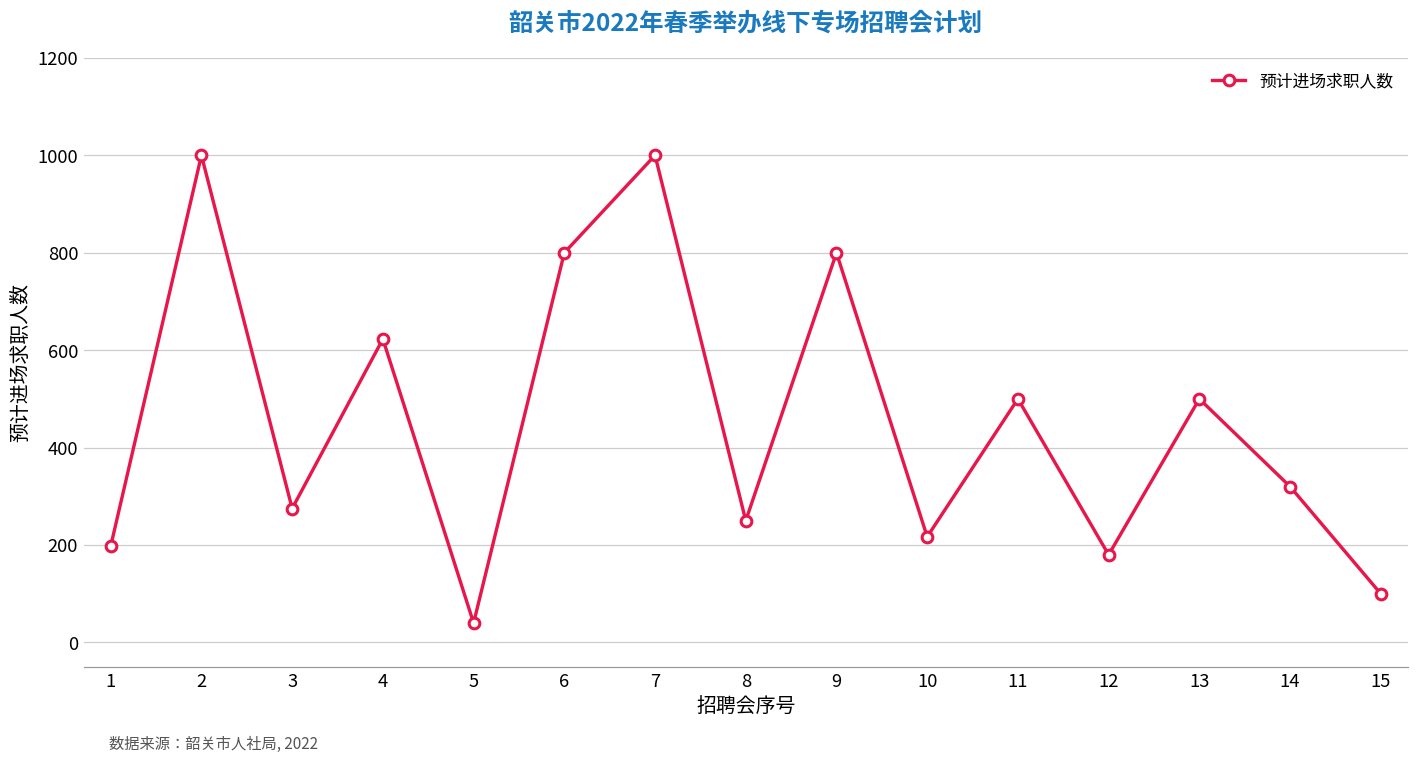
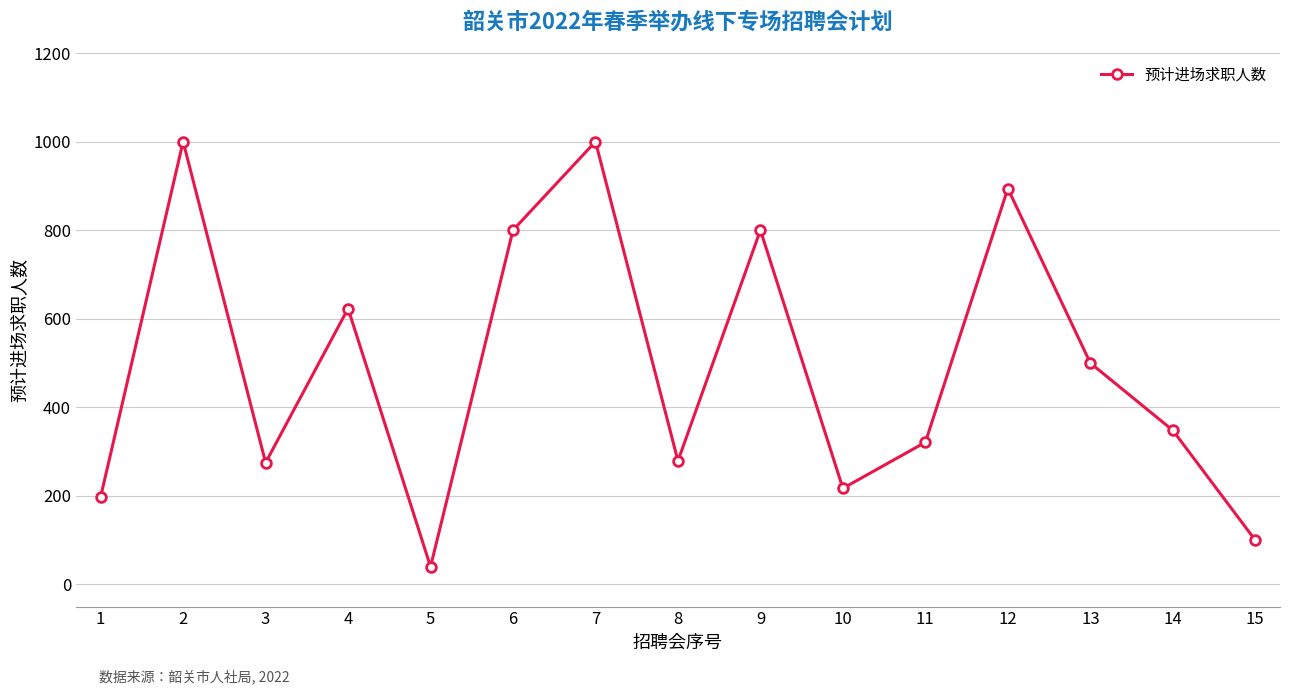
8: 250 -> 280
11: 500 -> 320
12: 180 -> 890
14: 320 -> 350
